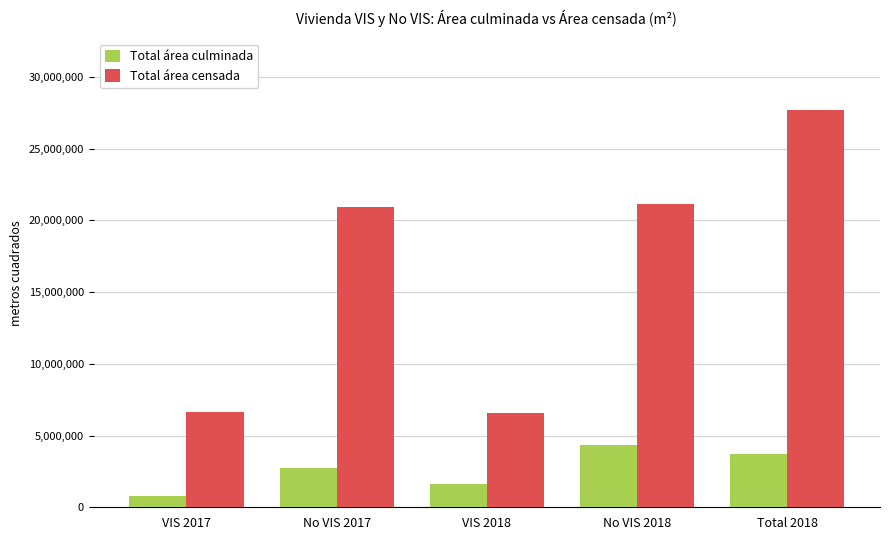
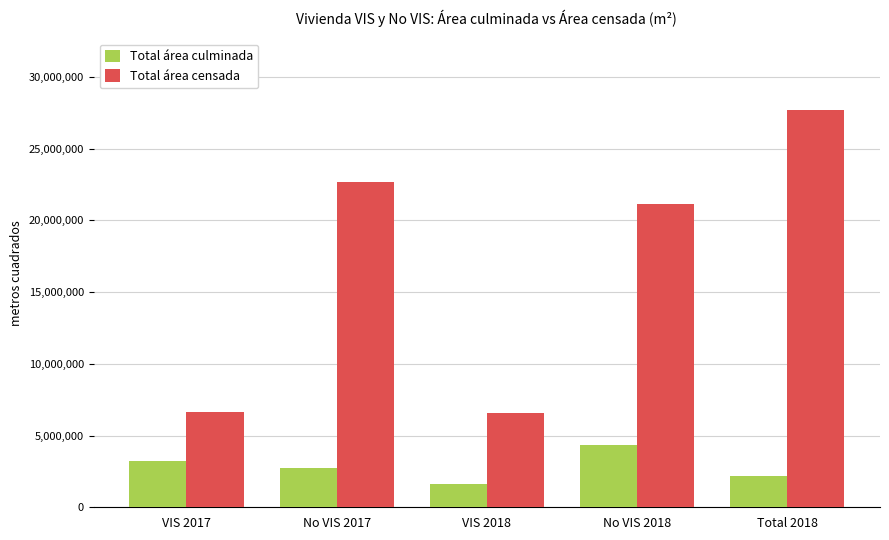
Total área culminada, VIS 2017: 800,000 -> 3,200,000
Total área censada, No VIS 2017: 20,900,000 -> 22,700,000
Total área culminada, Total 2018: 3,700,000 -> 2,200,000
